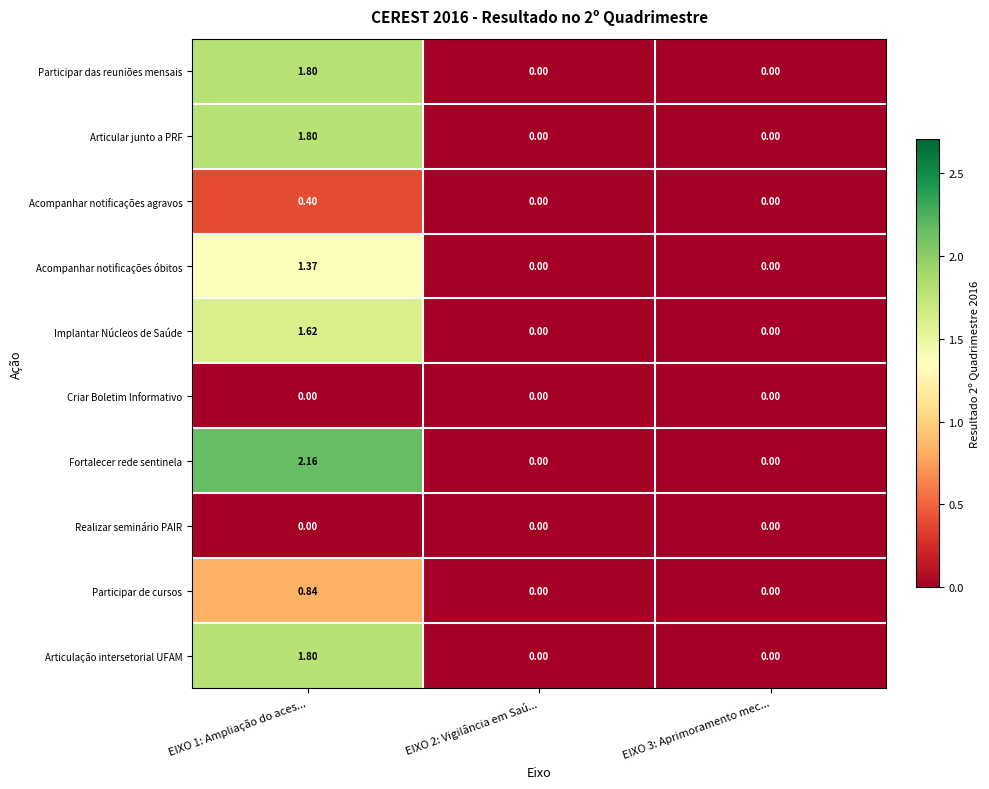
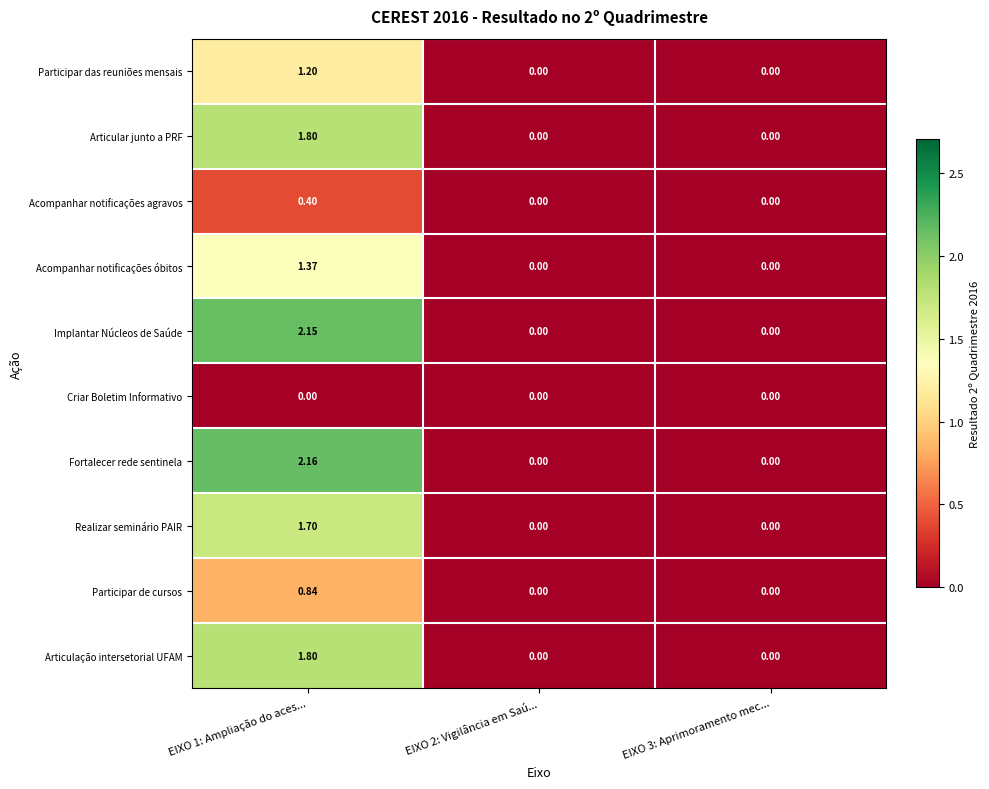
Participar das reuniões mensais, EIXO 1: Ampliação do aces...: 1.80 -> 1.20
Implantar Núcleos de Saúde, EIXO 1: Ampliação do aces...: 1.62 -> 2.15
Realizar seminário PAIR, EIXO 1: Ampliação do aces...: 0.00 -> 1.70
